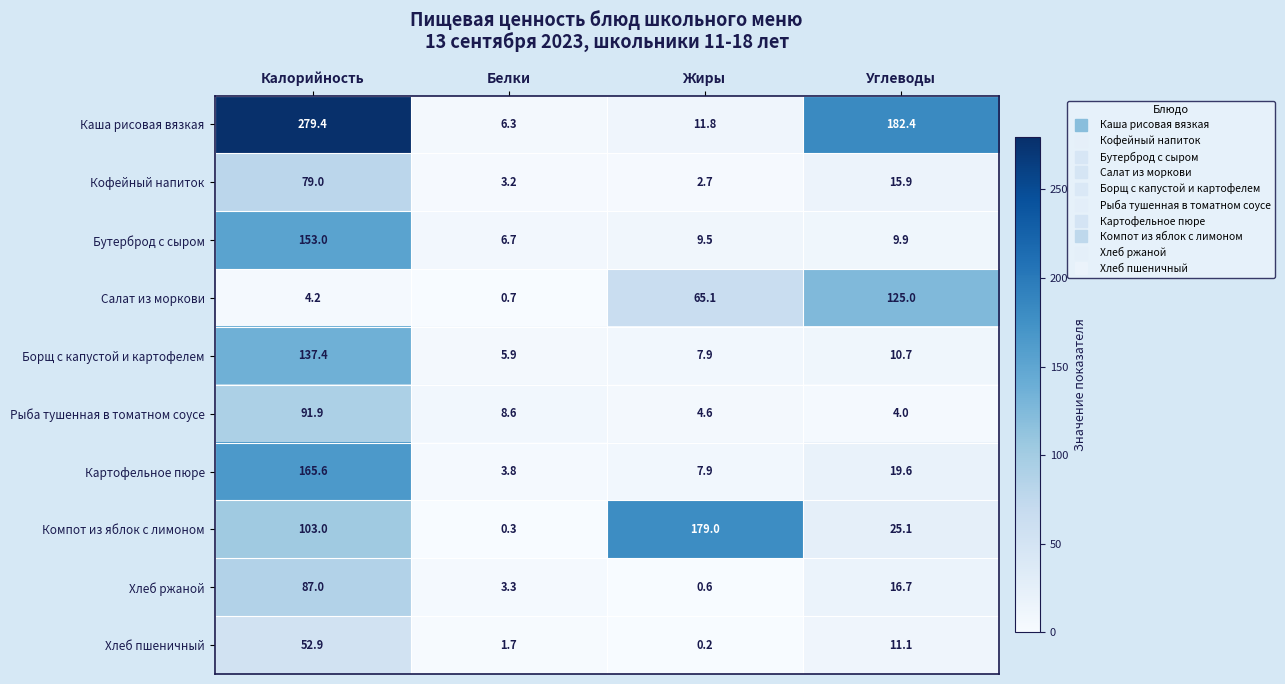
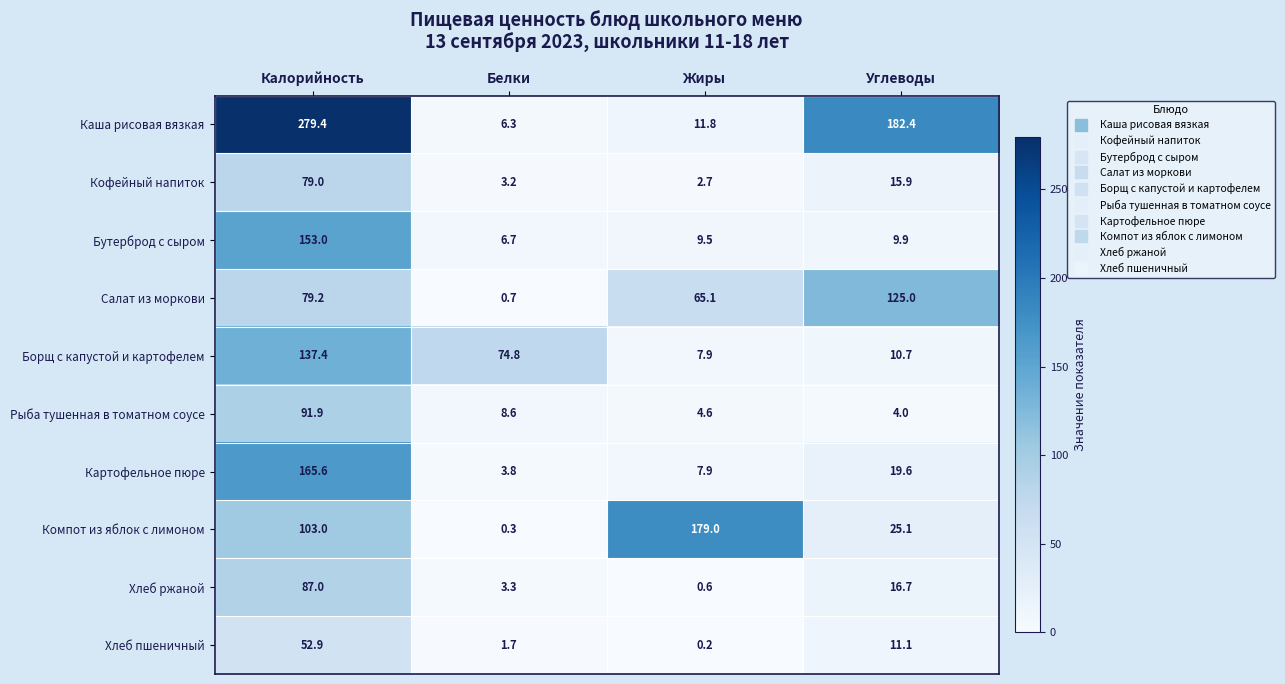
Салат из моркови, Калорийность: 4.2 -> 79.2
Борщ с капустой и картофелем, Белки: 5.9 -> 74.8
